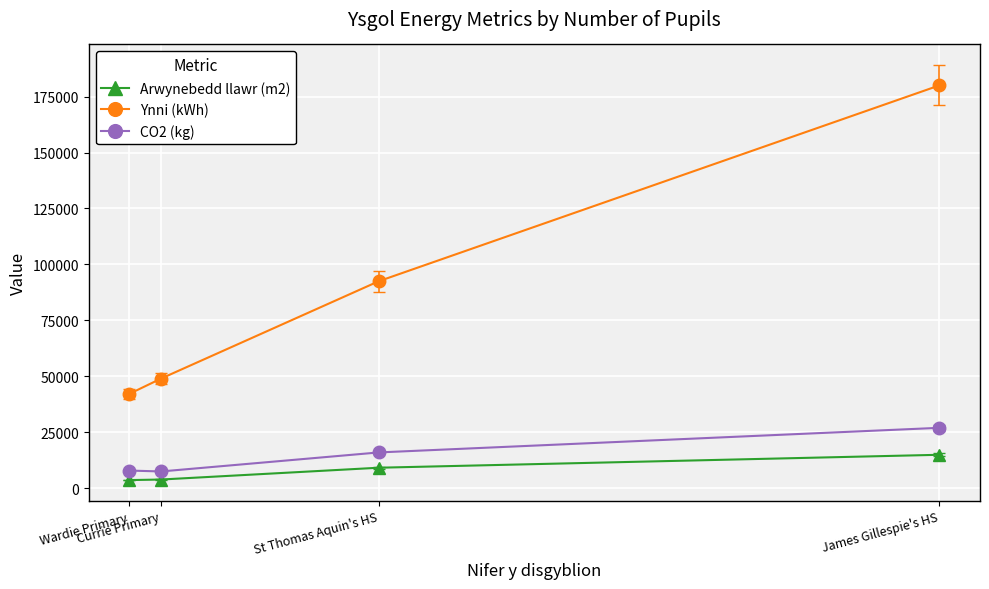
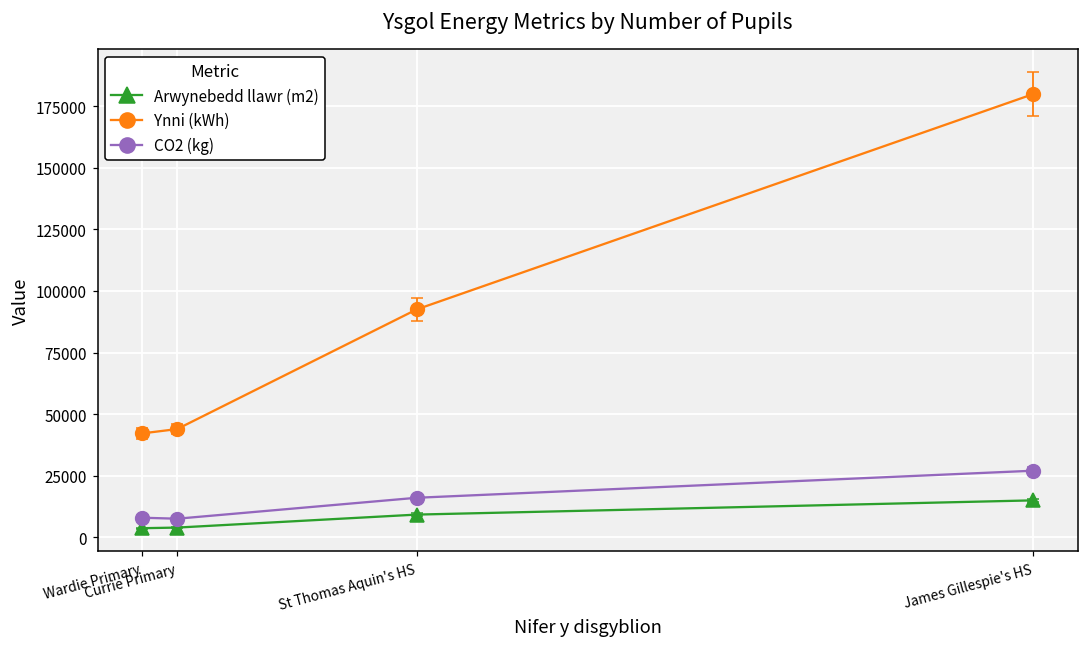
Ynni (kWh), Currie Primary: 49000 -> 44000
